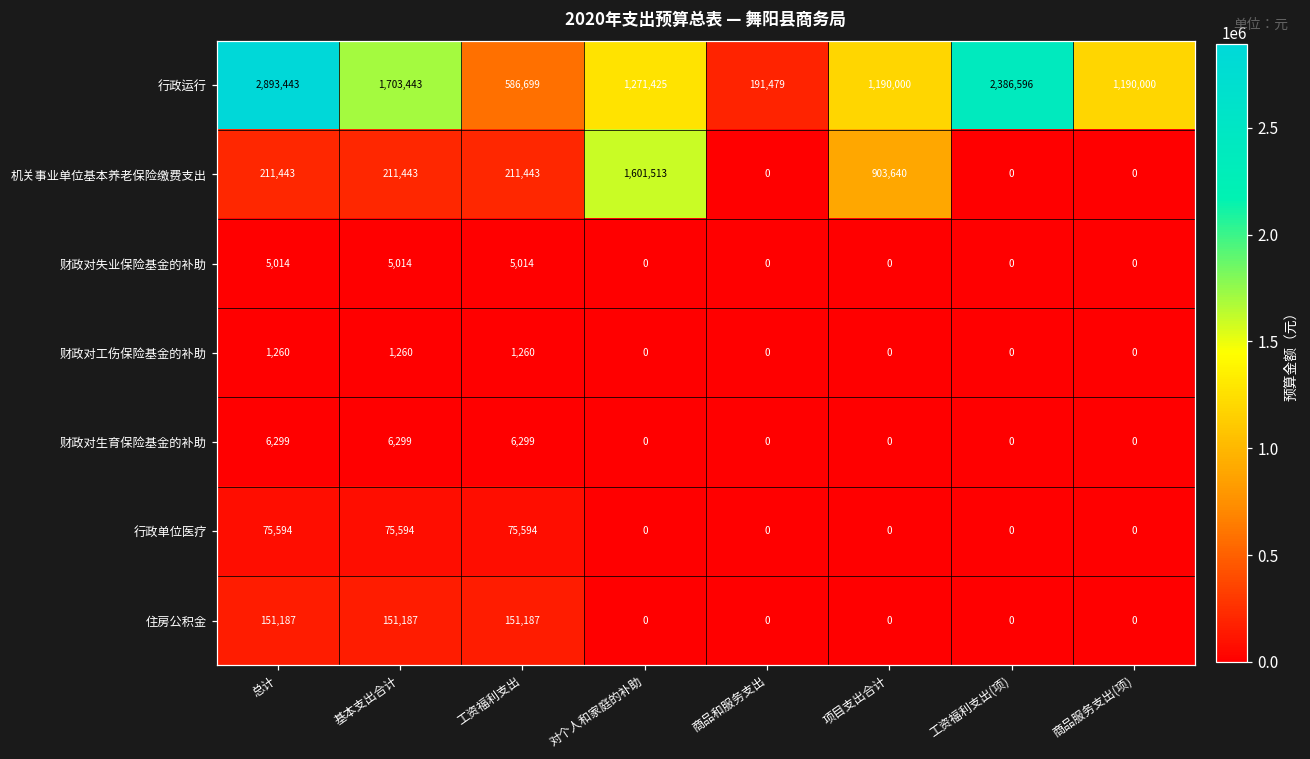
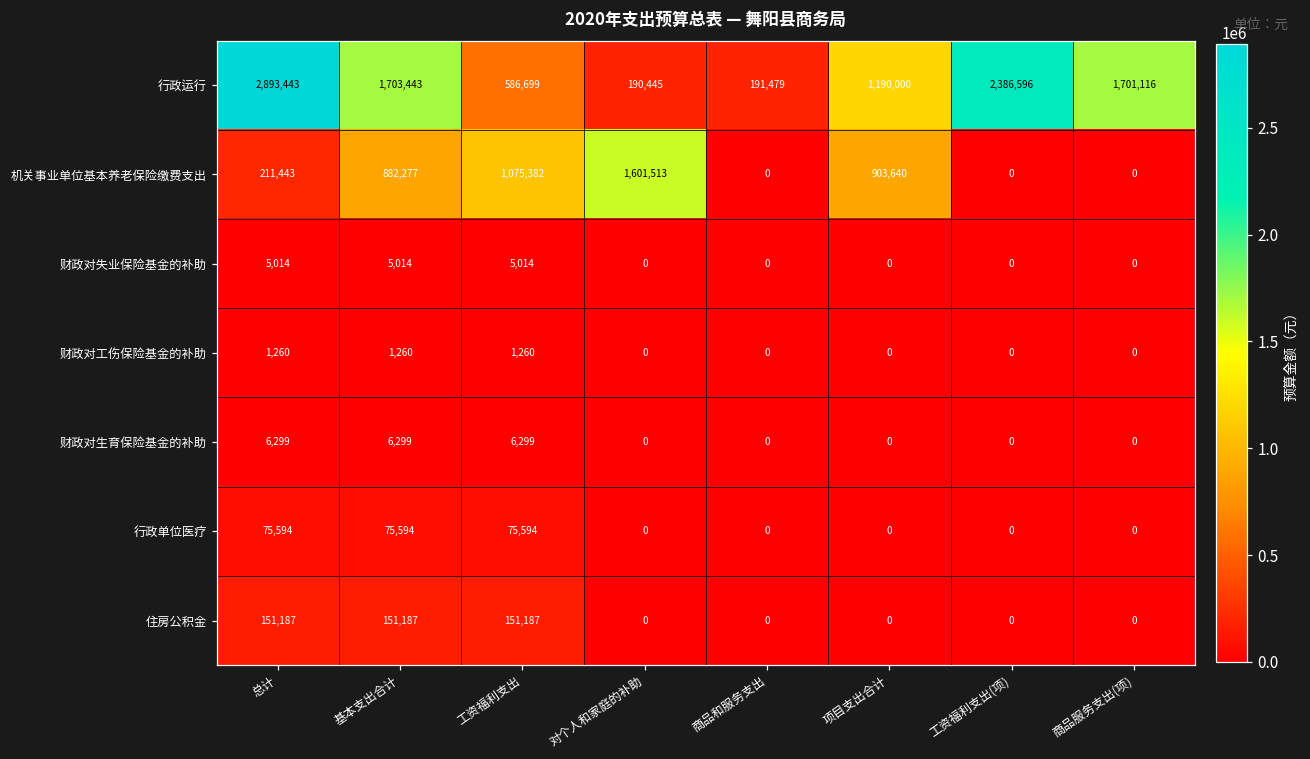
行政运行, 对个人和家庭的补助: 1,271,425 -> 190,445
行政运行, 商品服务支出(项): 1,190,000 -> 1,701,116
机关事业单位基本养老保险缴费支出, 基本支出合计: 211,443 -> 882,277
机关事业单位基本养老保险缴费支出, 工资福利支出: 211,443 -> 1,075,382
